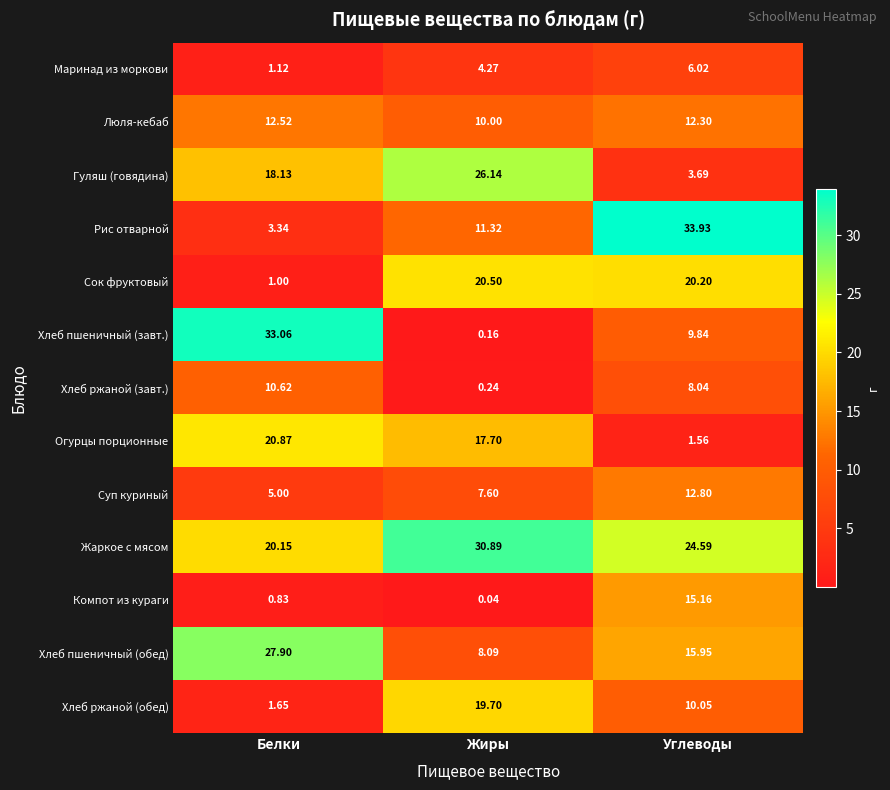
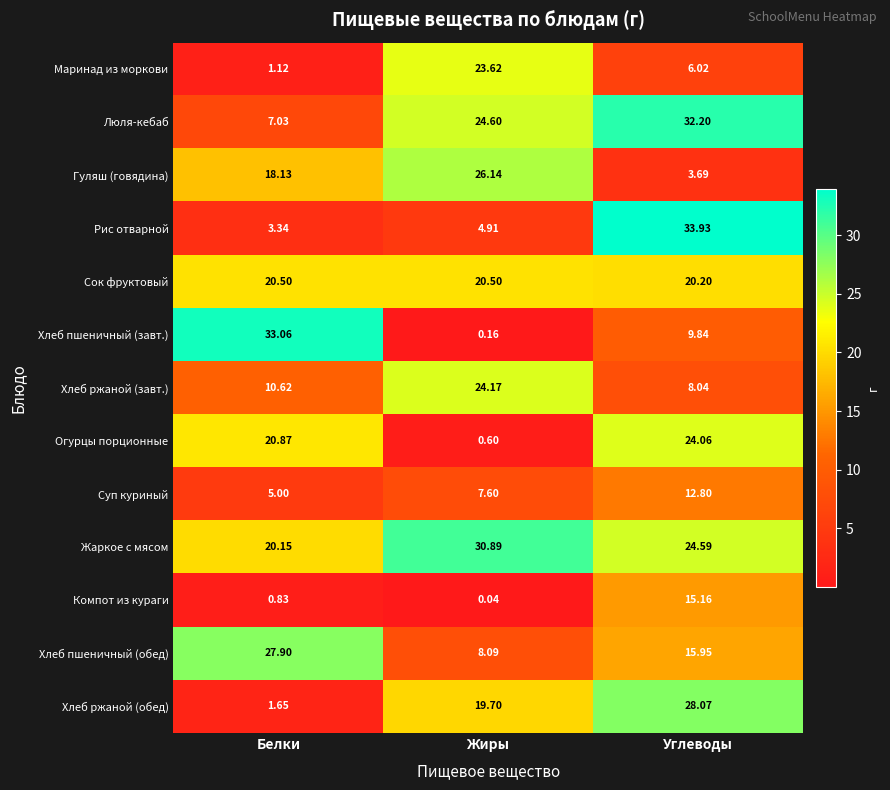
Маринад из моркови, Жиры: 4.27 -> 23.62
Люля-кебаб, Белки: 12.52 -> 7.03
Люля-кебаб, Жиры: 10.00 -> 24.60
Люля-кебаб, Углеводы: 12.30 -> 32.20
Рис отварной, Жиры: 11.32 -> 4.91
Сок фруктовый, Белки: 1.00 -> 20.50
Хлеб ржаной (завт.), Жиры: 0.24 -> 24.17
Огурцы порционные, Жиры: 17.70 -> 0.60
Огурцы порционные, Углеводы: 1.56 -> 24.06
Хлеб ржаной (обед), Углеводы: 10.05 -> 28.07
